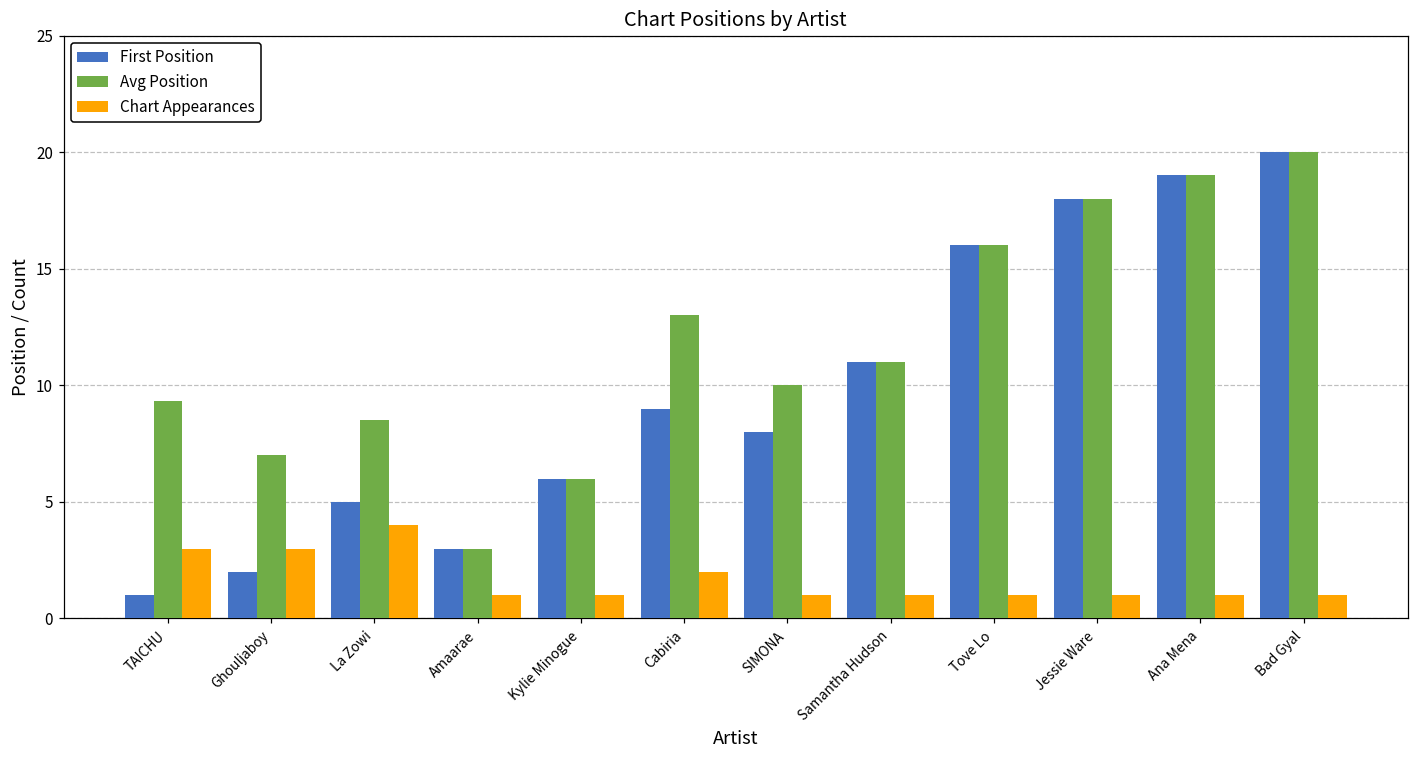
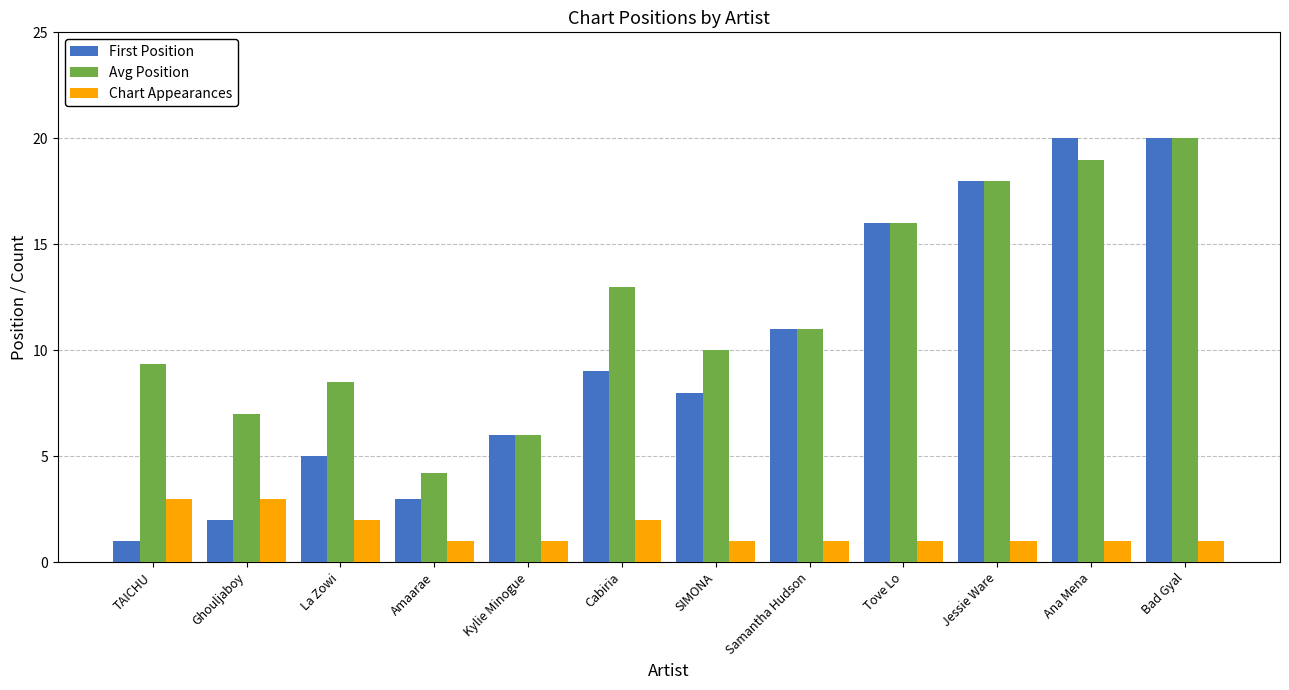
Chart Appearances, La Zowi: 4 -> 2
Avg Position, Amaarae: 3.0 -> 4.2
First Position, Ana Mena: 19 -> 20
